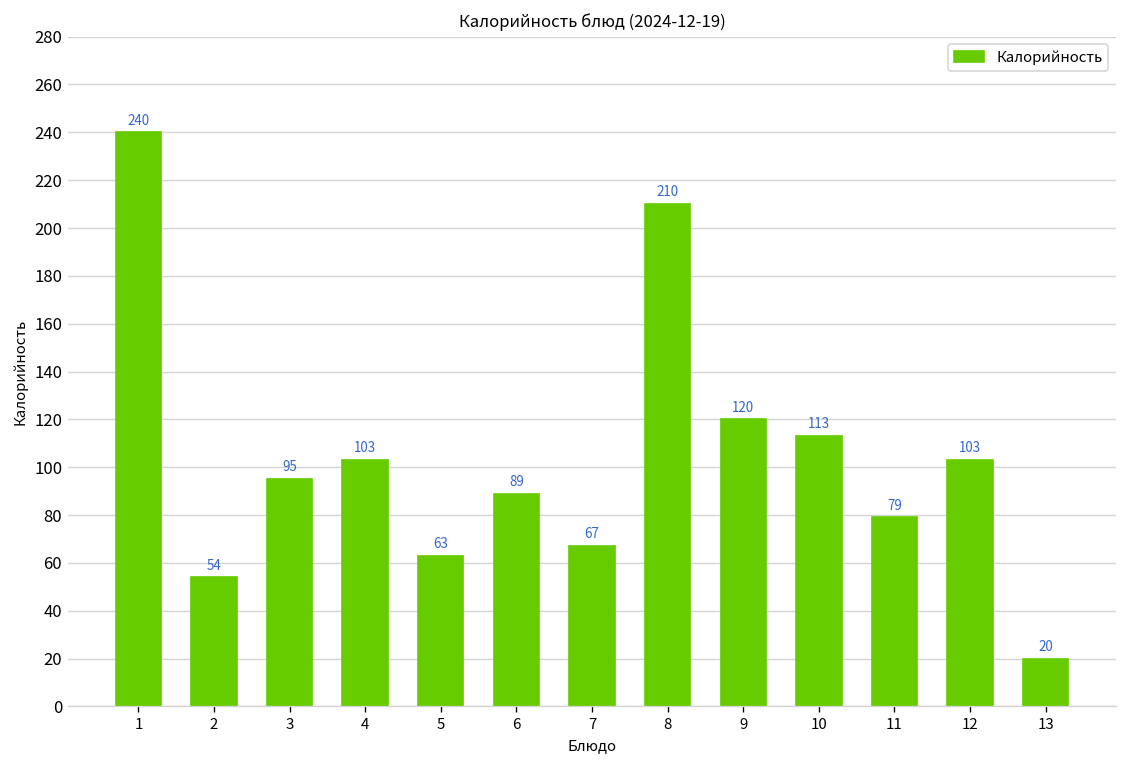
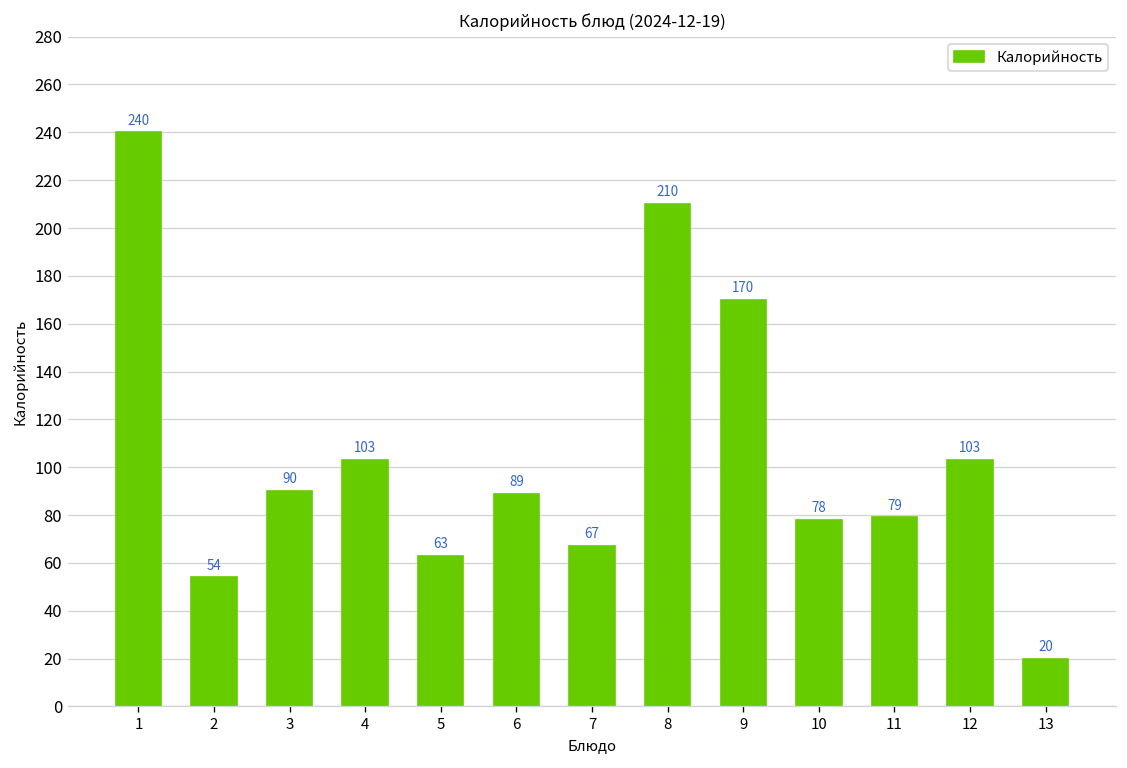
3: 95 -> 90
9: 120 -> 170
10: 113 -> 78
